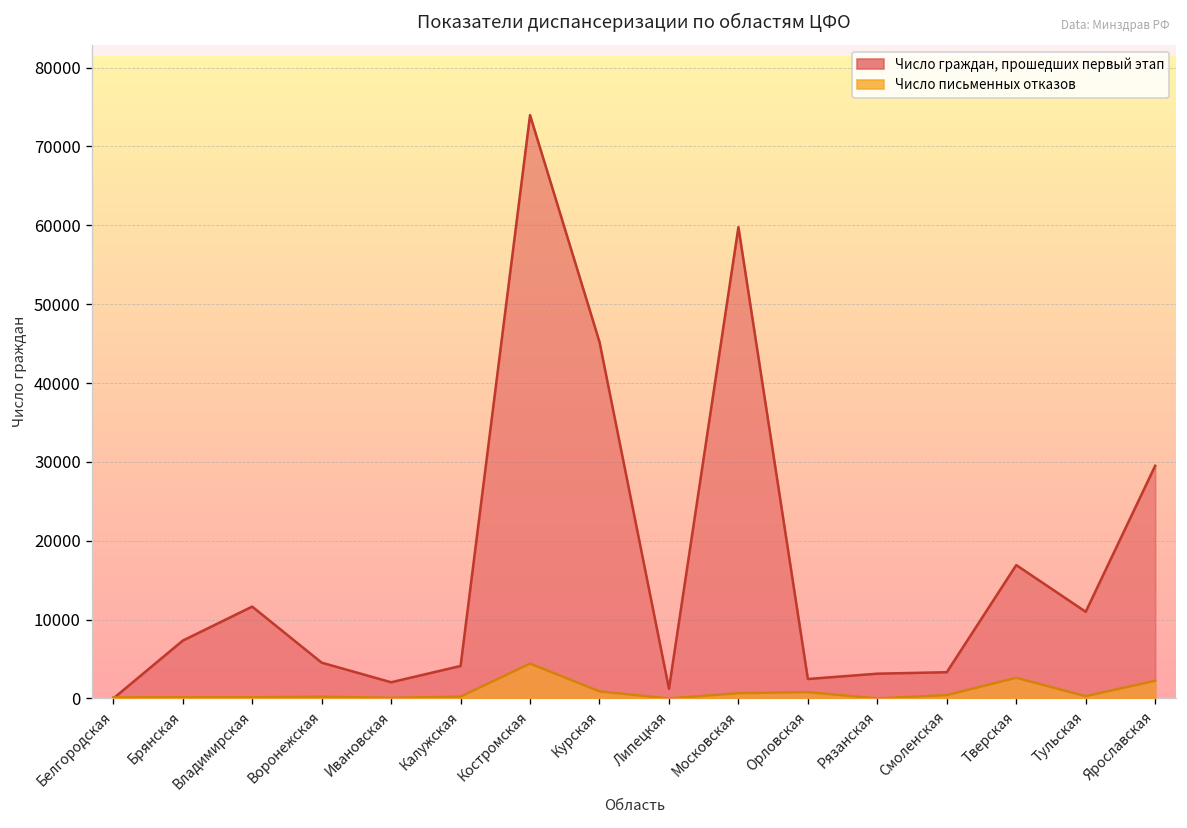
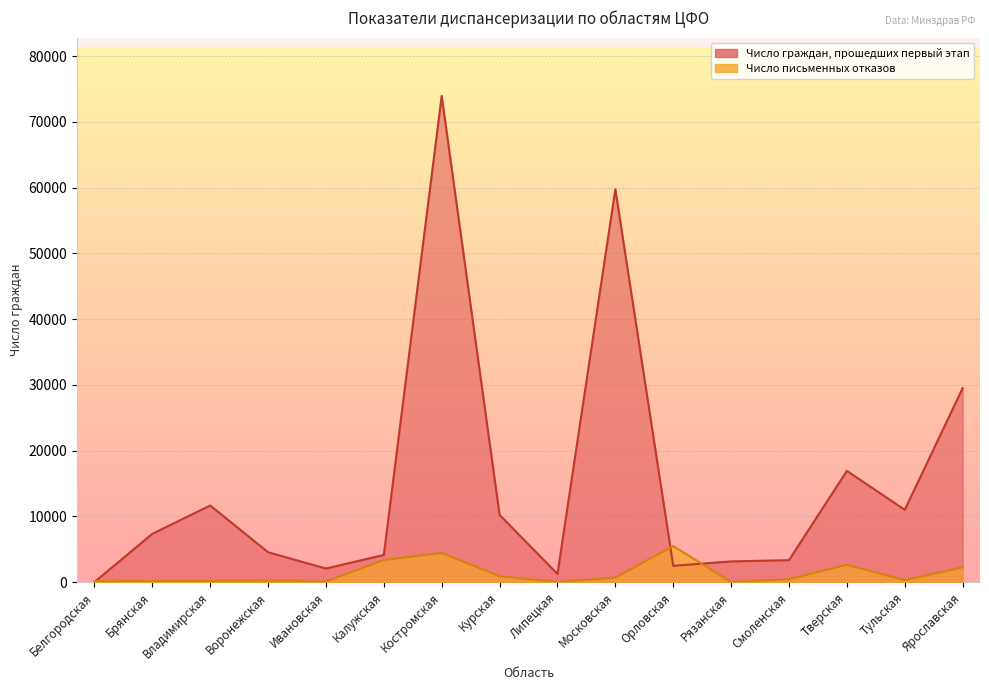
Число письменных отказов, Калужская: 0 -> 3000
Число граждан, прошедших первый этап, Курская: 45000 -> 10000
Число письменных отказов, Орловская: 1000 -> 5000
